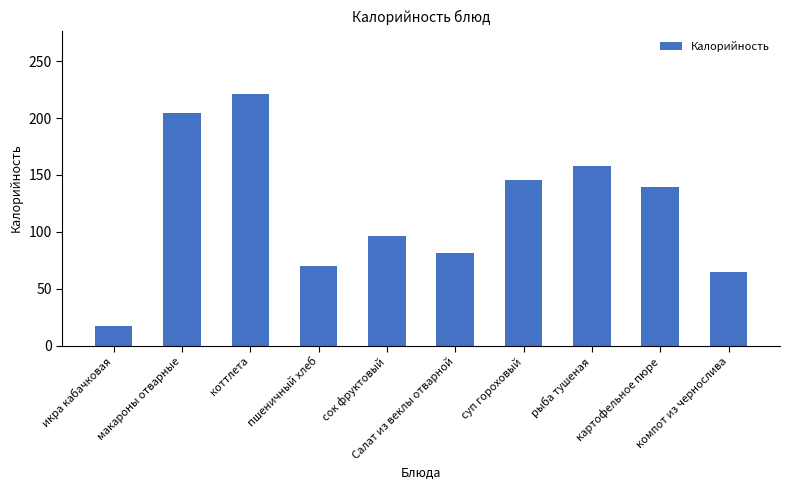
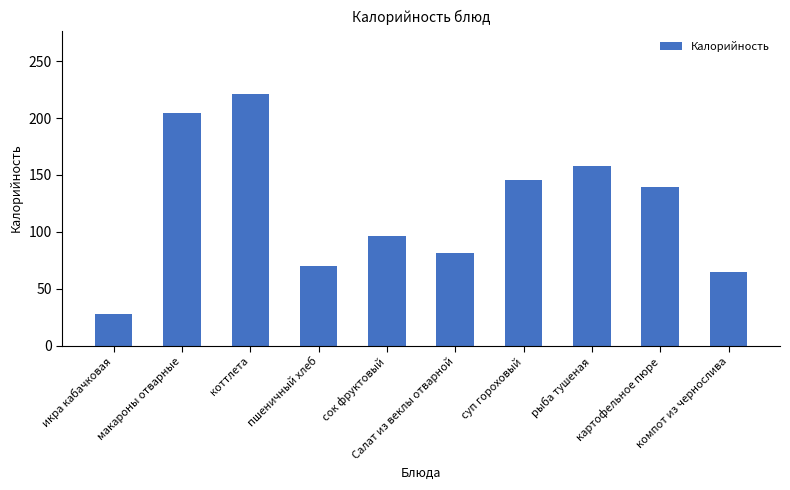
икра кабачковая: 17 -> 28
